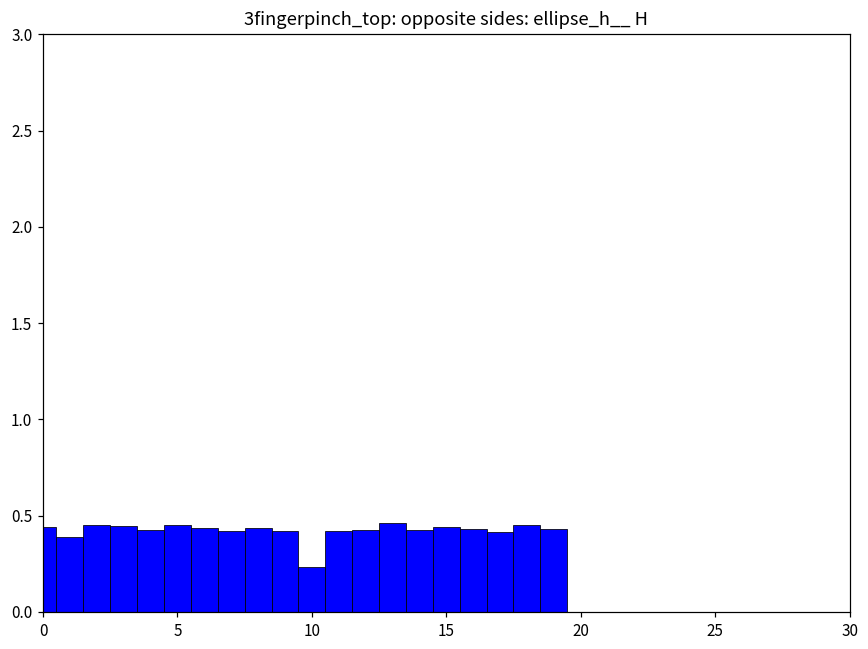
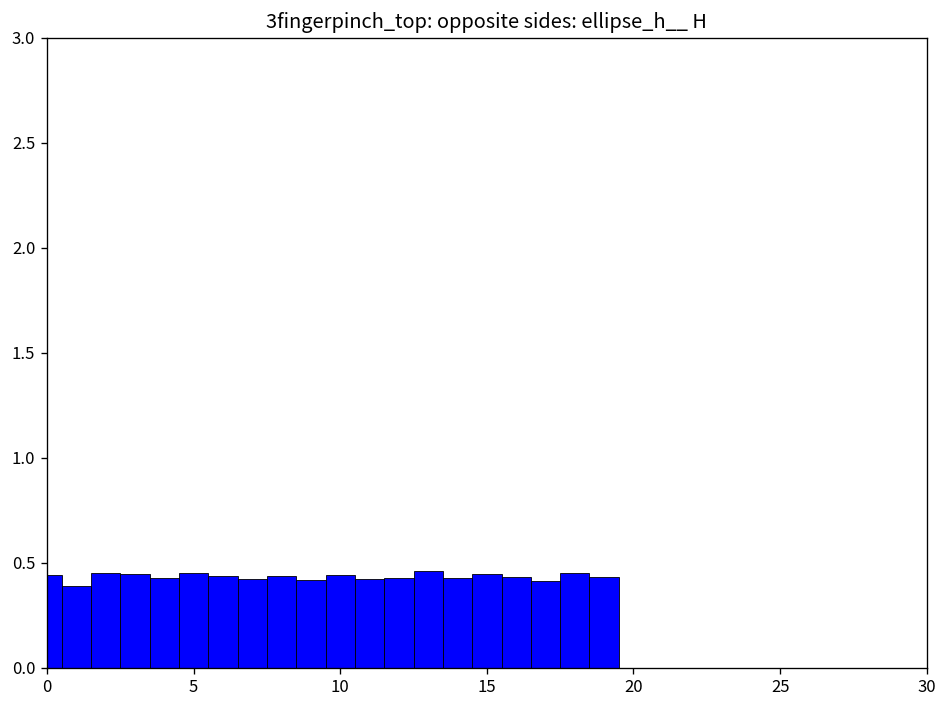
10: 0.23 -> 0.44
